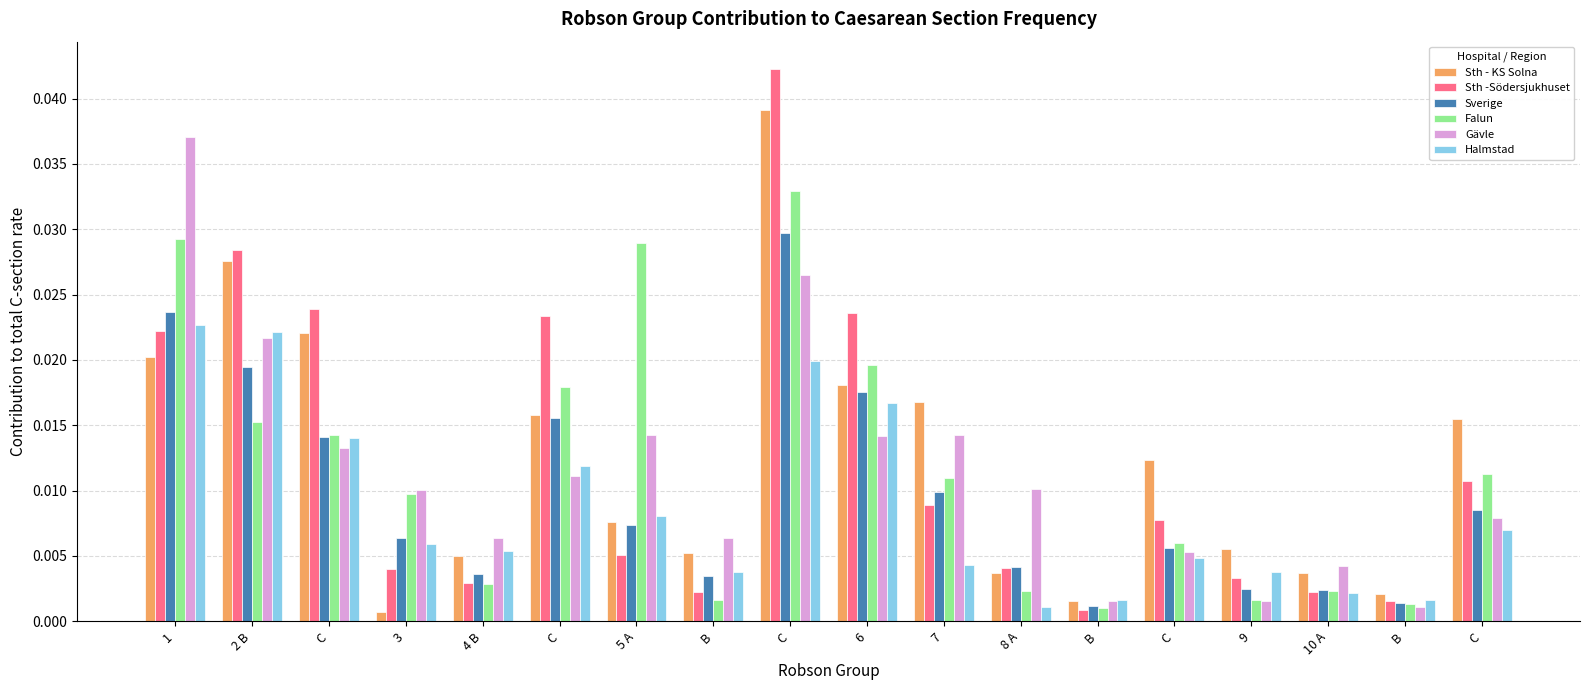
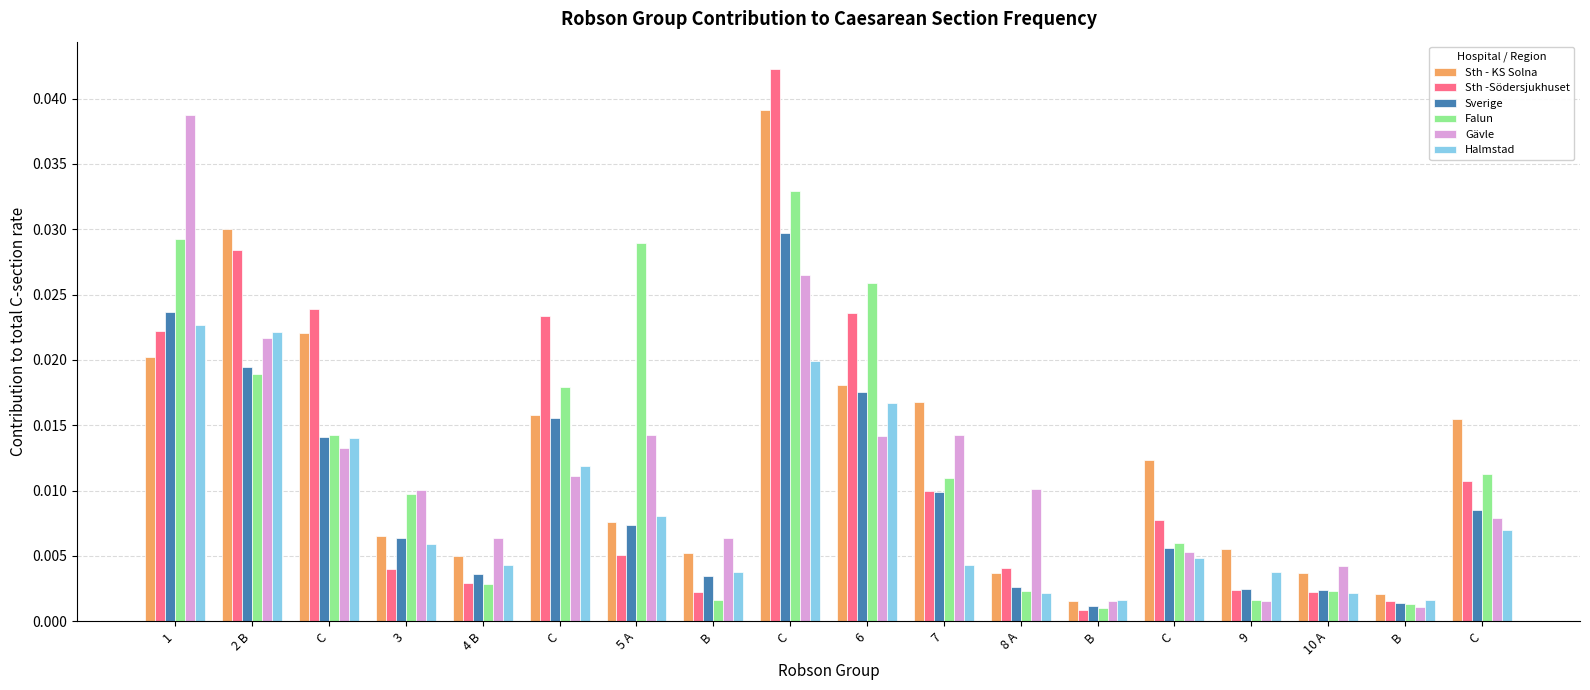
Gävle, 1: 0.0371 -> 0.0387
Sth - KS Solna, 2 B: 0.0276 -> 0.0301
Falun, 2 B: 0.0152 -> 0.0189
Sth - KS Solna, 3: 0.0007 -> 0.0066
Halmstad, 4 B: 0.0054 -> 0.0043
Falun, 6: 0.0196 -> 0.0259
Sth -Södersjukhuset, 7: 0.0089 -> 0.0099
Sverige, 8 A: 0.0041 -> 0.0026
Halmstad, 8 A: 0.0011 -> 0.0022
Sth -Södersjukhuset, 9: 0.0033 -> 0.0024
